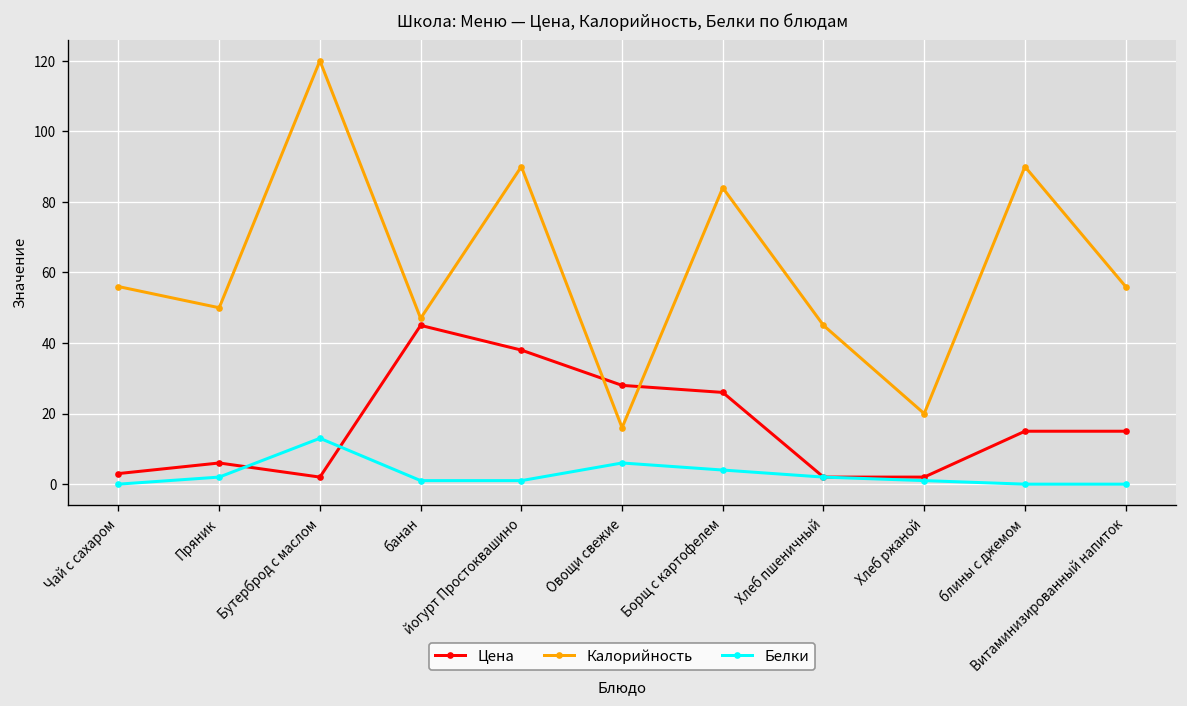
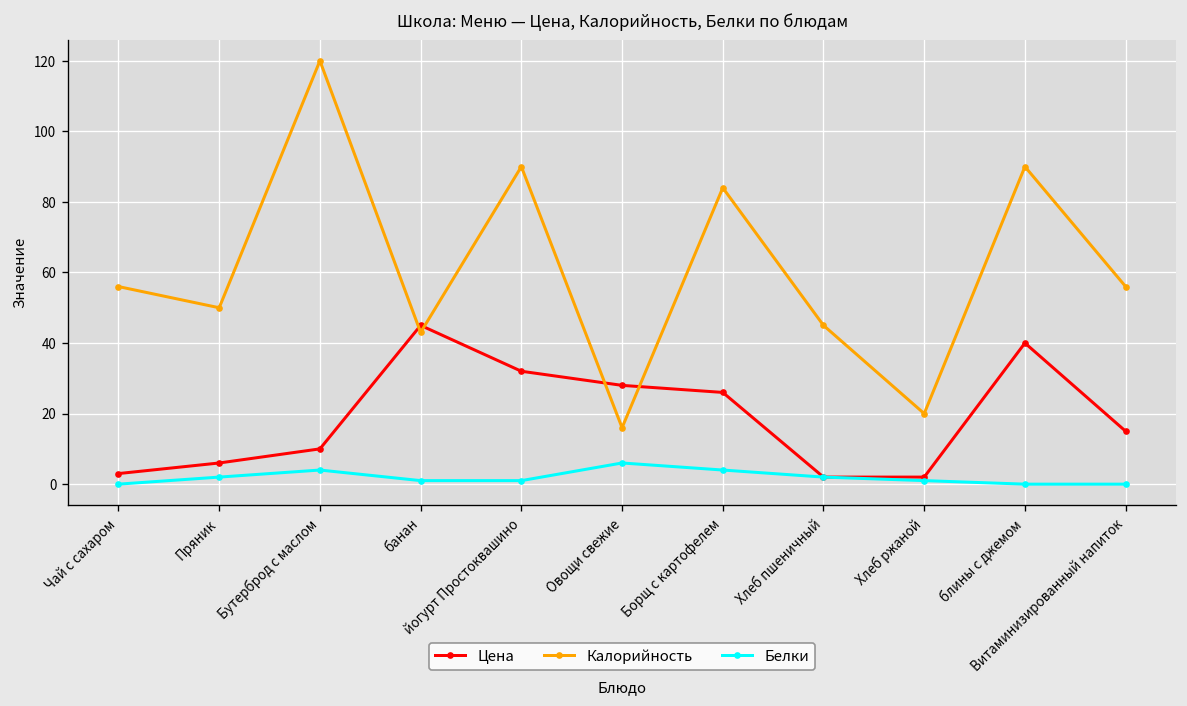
Цена, Бутерброд с маслом: 2 -> 10
Белки, Бутерброд с маслом: 13 -> 4
Калорийность, банан: 47 -> 43
Цена, йогурт Простоквашино: 38 -> 32
Цена, блины с джемом: 15 -> 40
